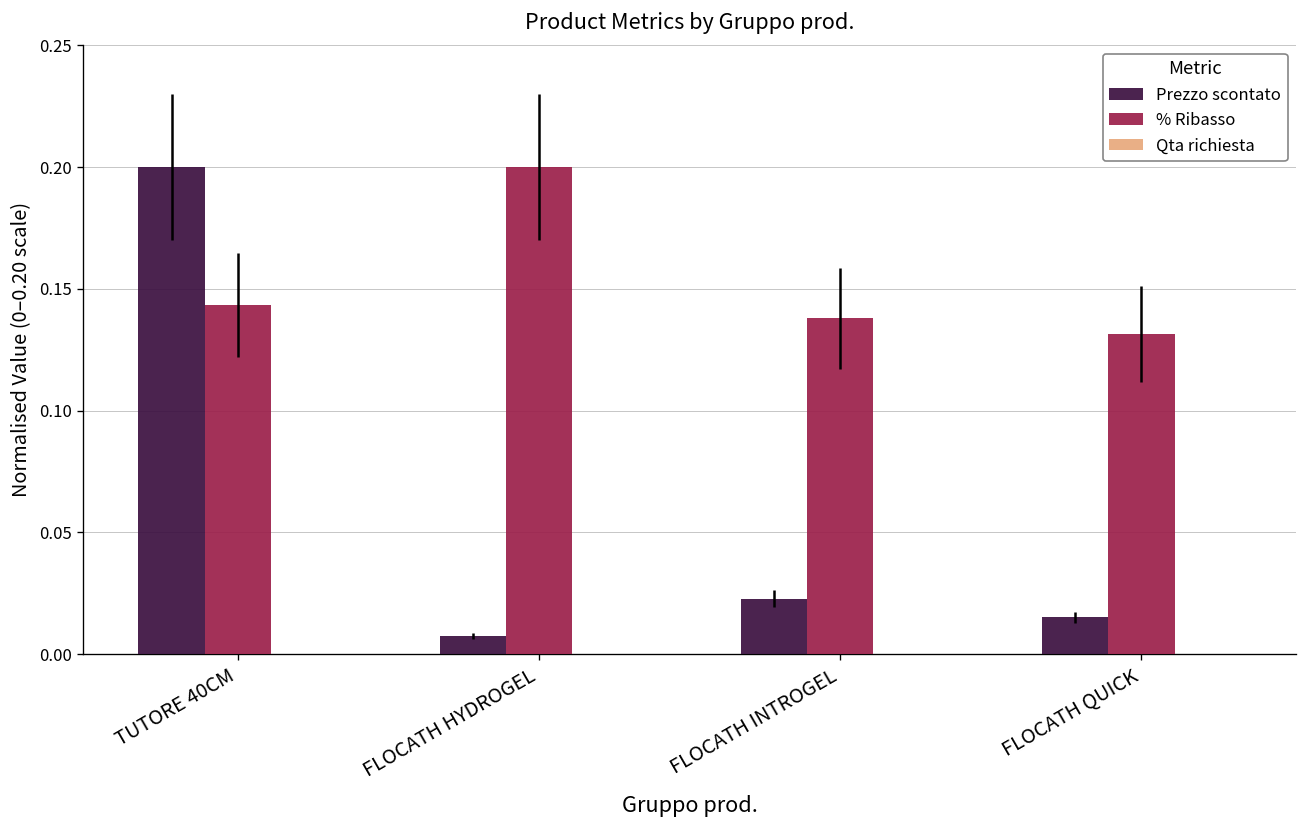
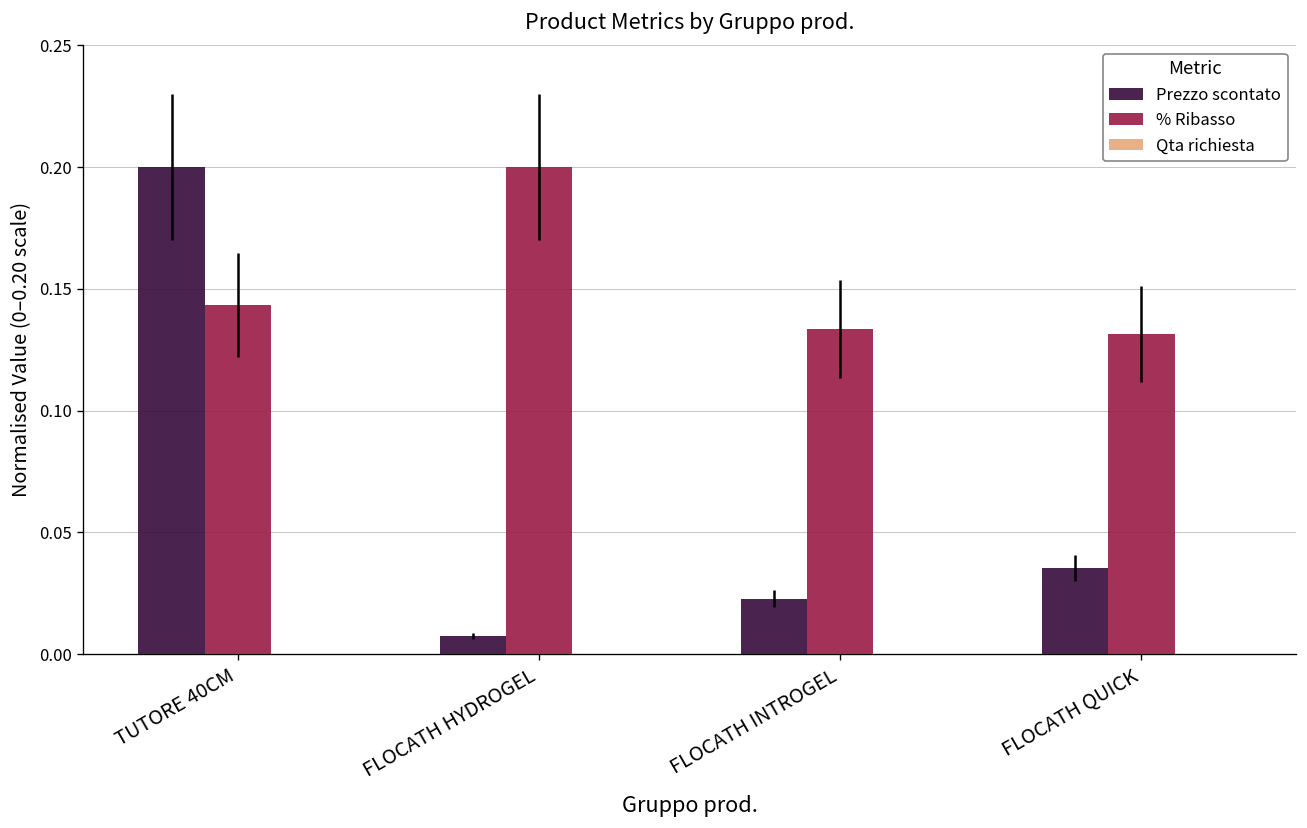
% Ribasso, FLOCATH INTROGEL: 0.138 -> 0.134
Prezzo scontato, FLOCATH QUICK: 0.015 -> 0.035
